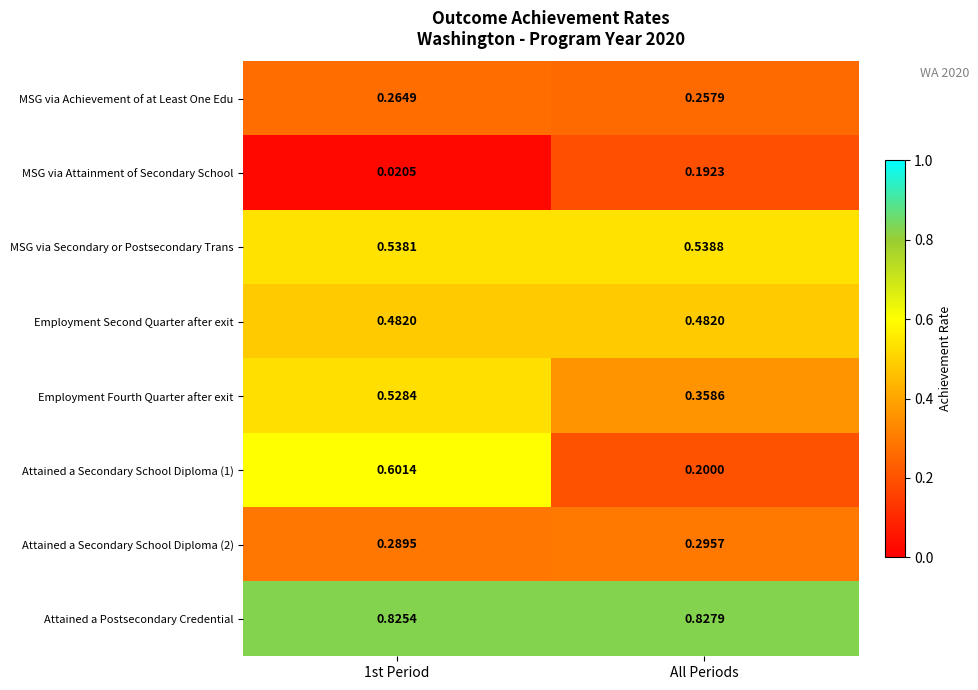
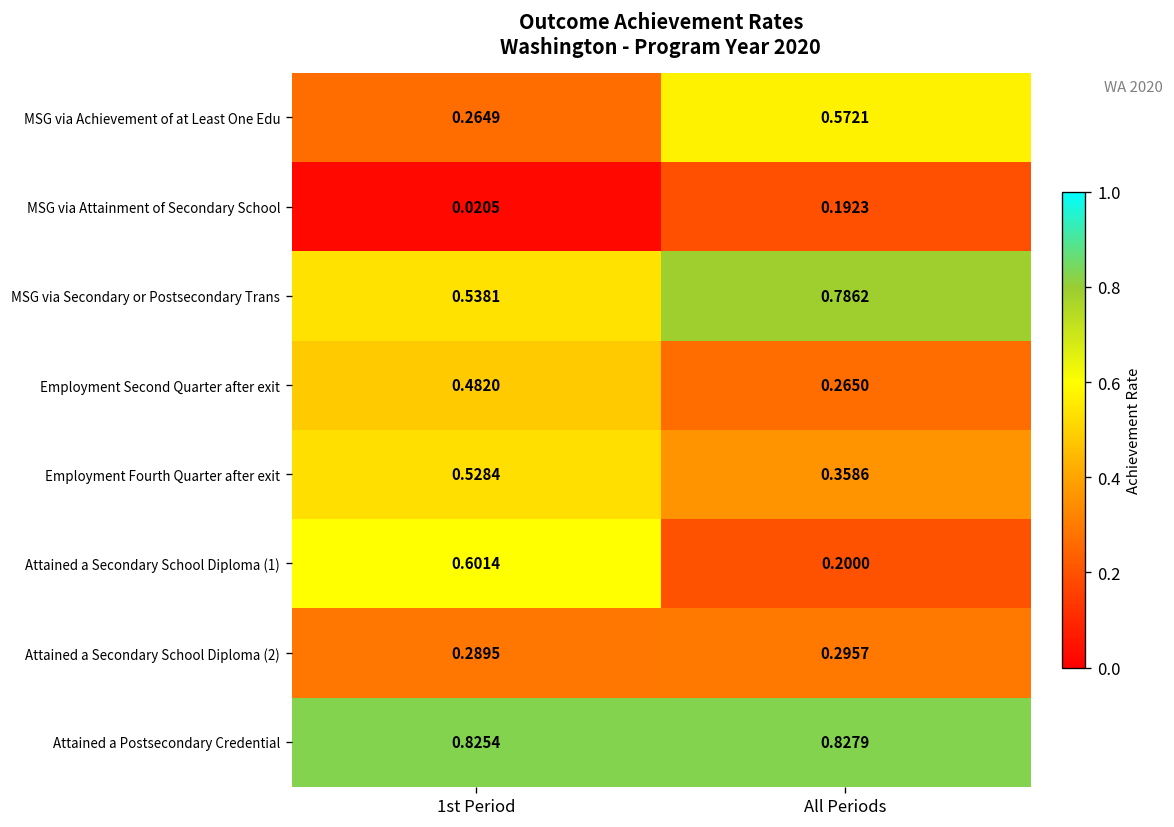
MSG via Achievement of at Least One Edu, All Periods: 0.2579 -> 0.5721
MSG via Secondary or Postsecondary Trans, All Periods: 0.5388 -> 0.7862
Employment Second Quarter after exit, All Periods: 0.4820 -> 0.2650
